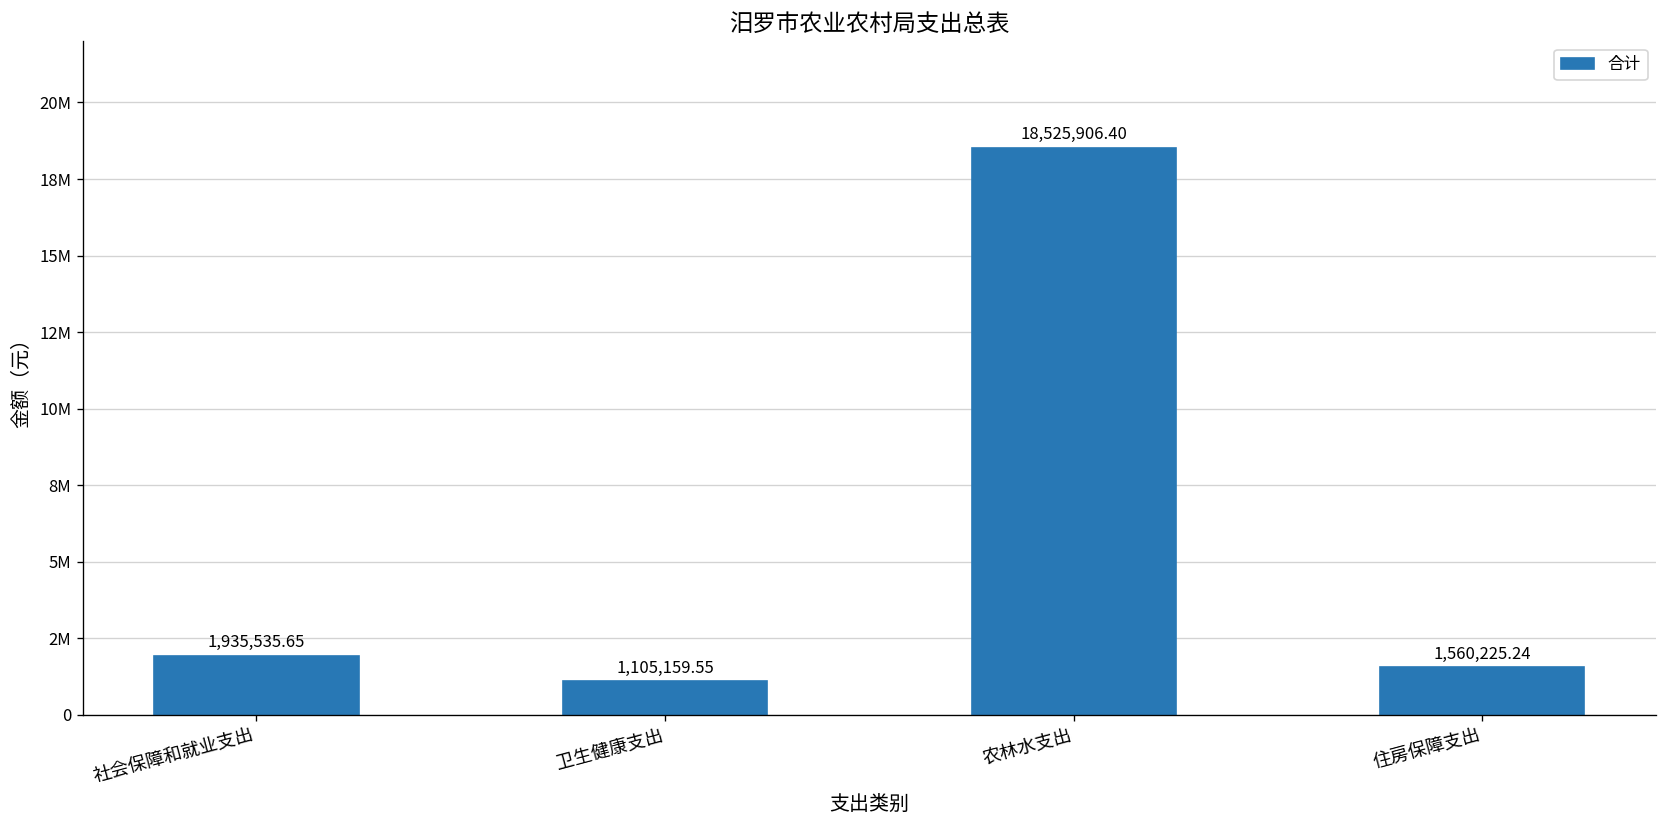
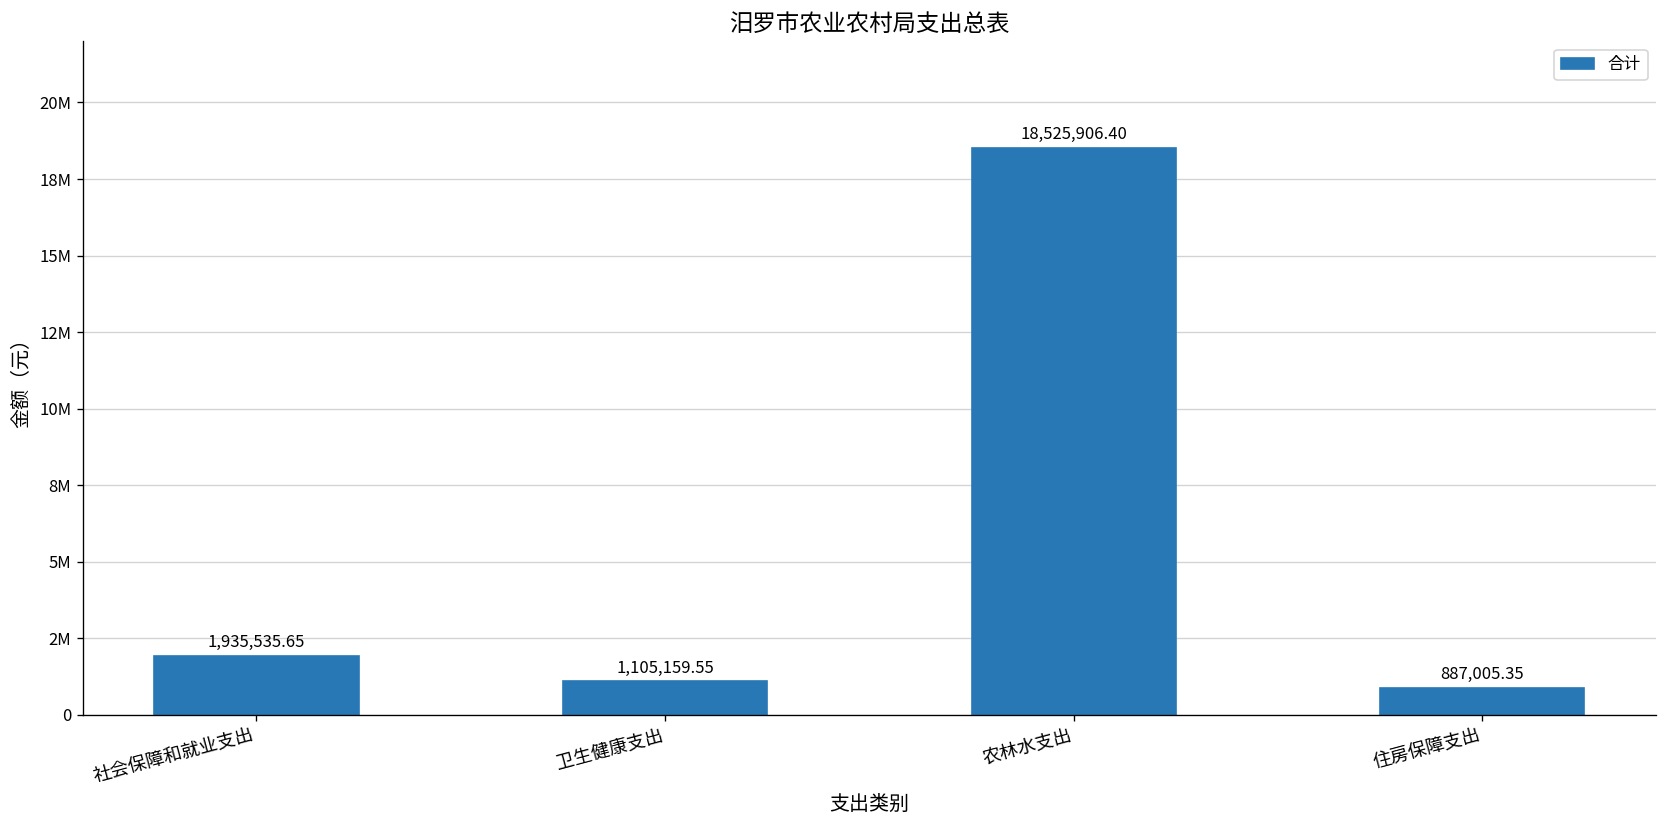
住房保障支出: 1,560,225.24 -> 887,005.35
